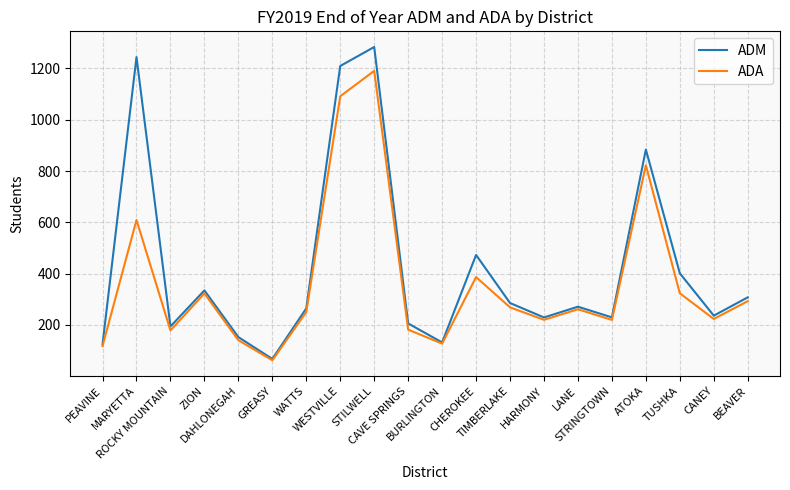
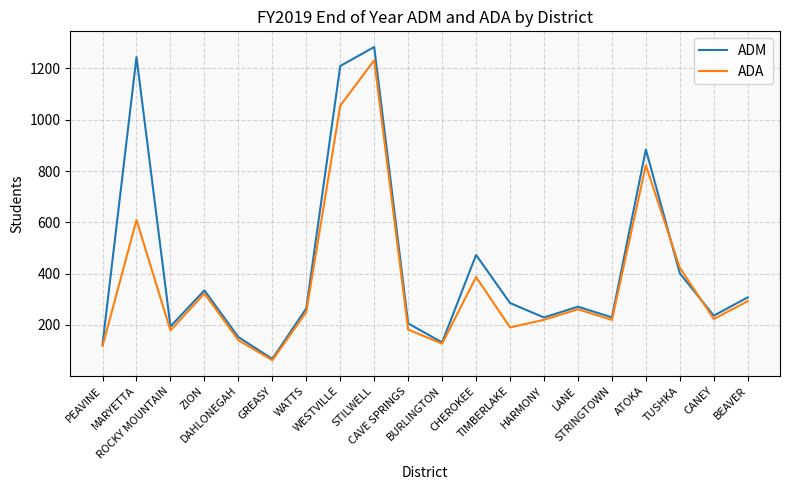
ADA, WESTVILLE: 1090 -> 1050
ADA, STILWELL: 1190 -> 1230
ADA, TIMBERLAKE: 270 -> 190
ADA, TUSHKA: 320 -> 420
